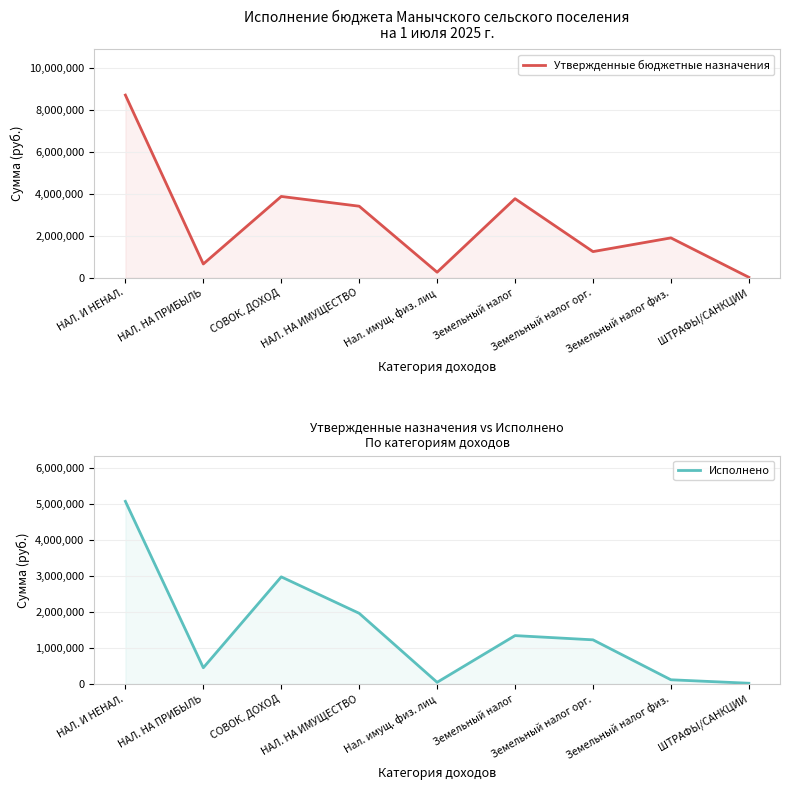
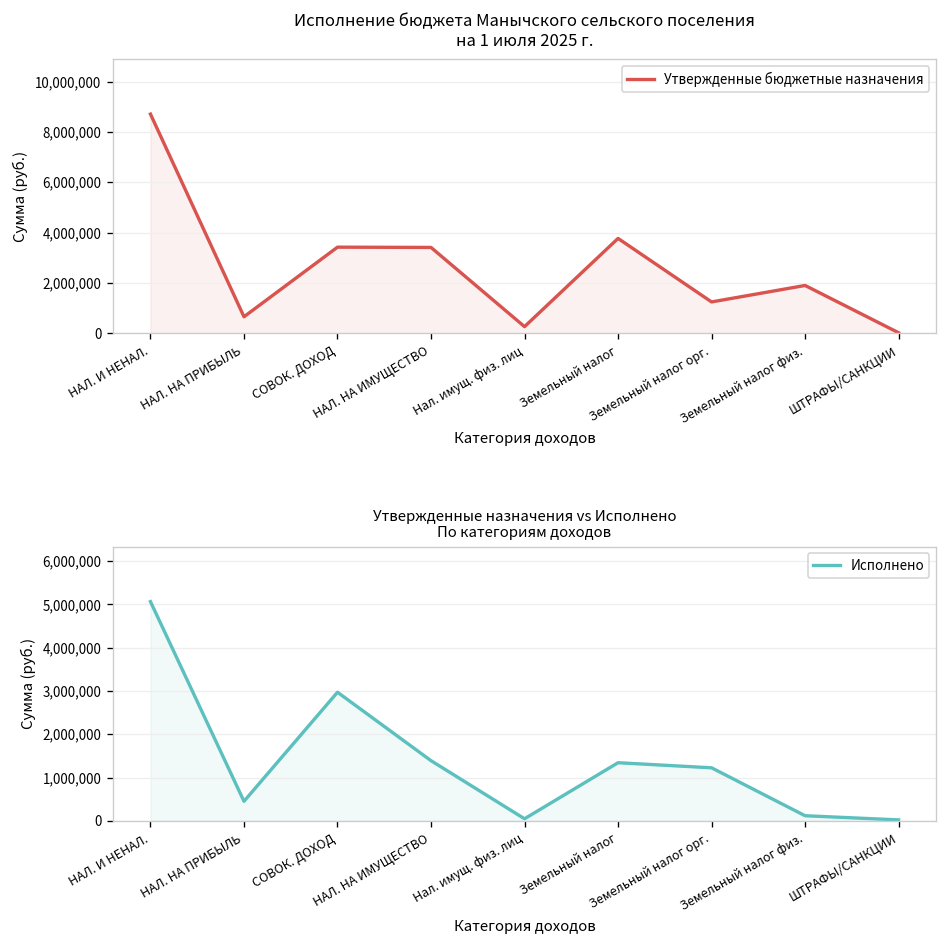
Исполнение бюджета Манычского сельского поселения на 1 июля 2025 г., СОВОК. ДОХОД: 3,900,000 -> 3,400,000
Утвержденные назначения vs Исполнено По категориям доходов, НАЛ. НА ИМУЩЕСТВО: 2,000,000 -> 1,400,000
